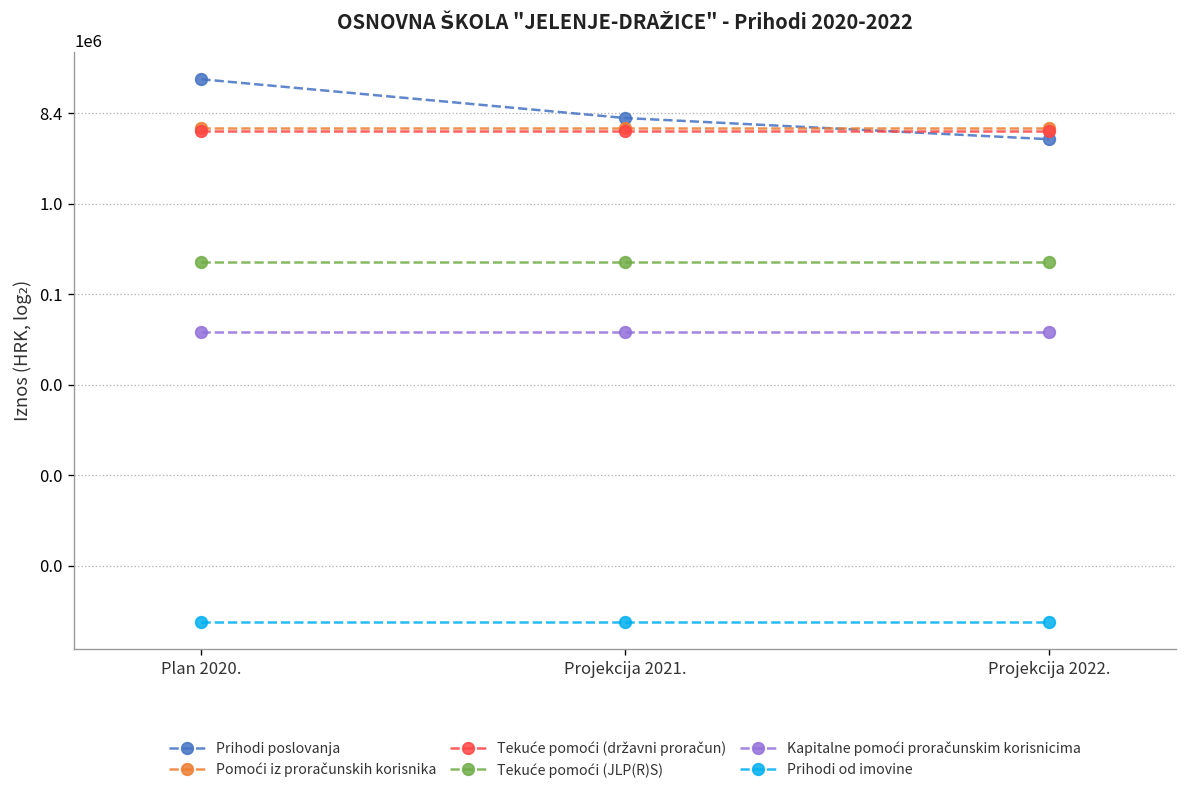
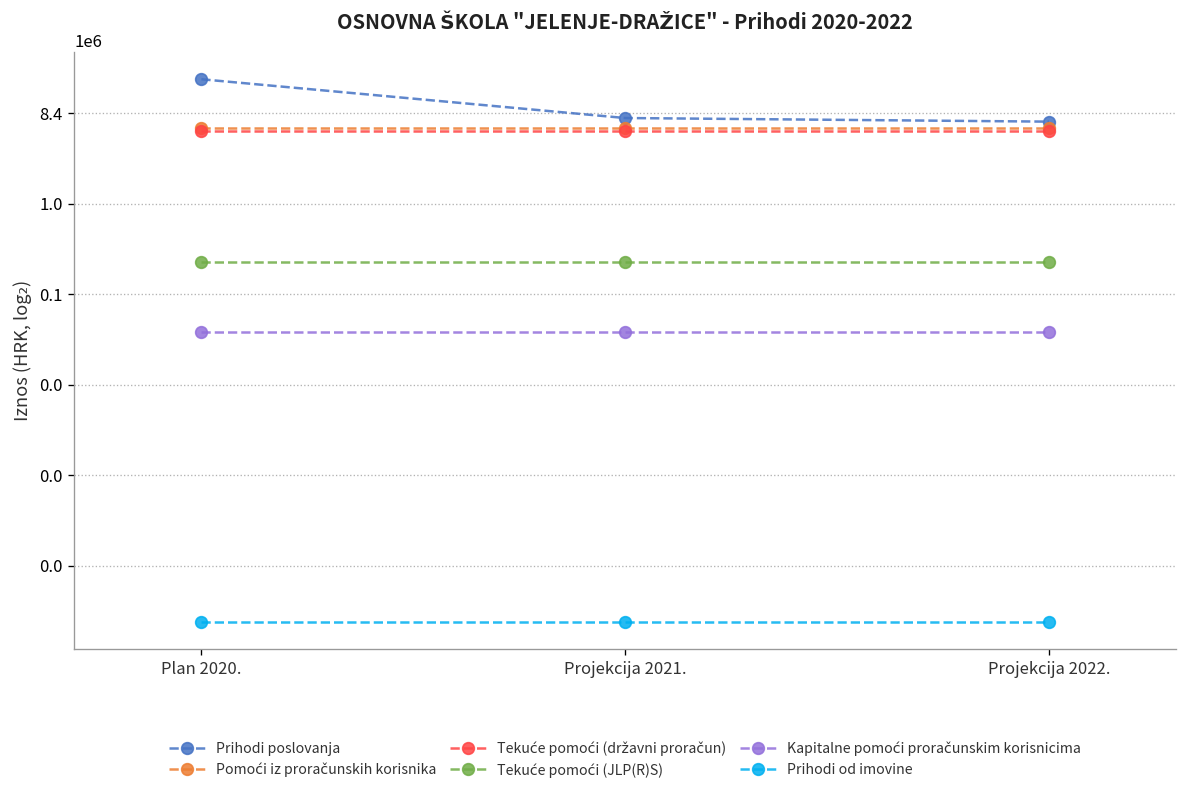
Prihodi poslovanja, Projekcija 2022.: 5000000 -> 7000000
